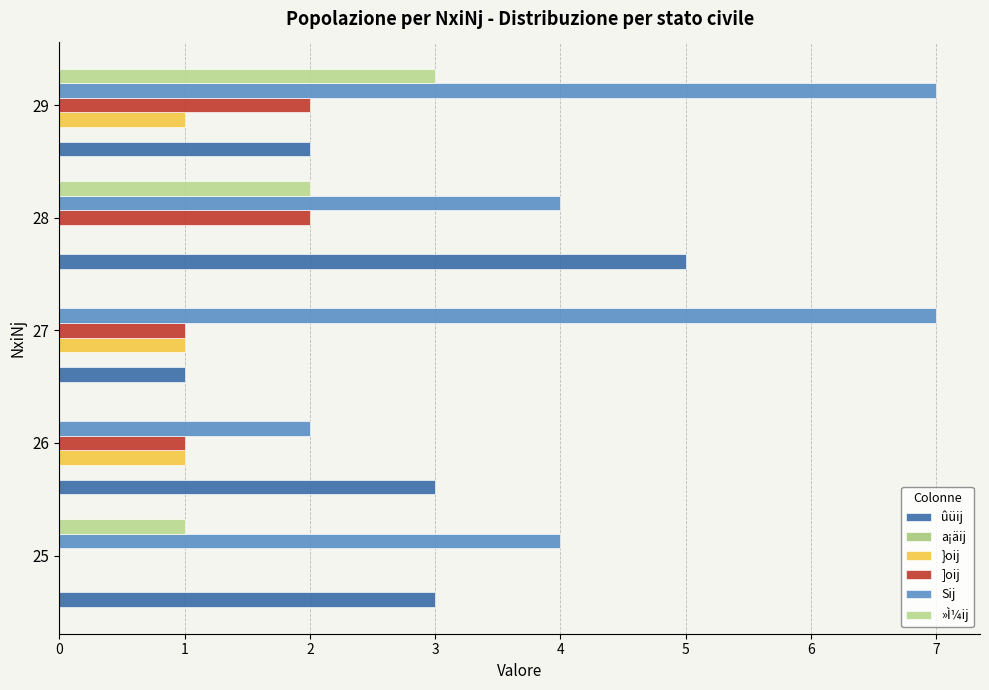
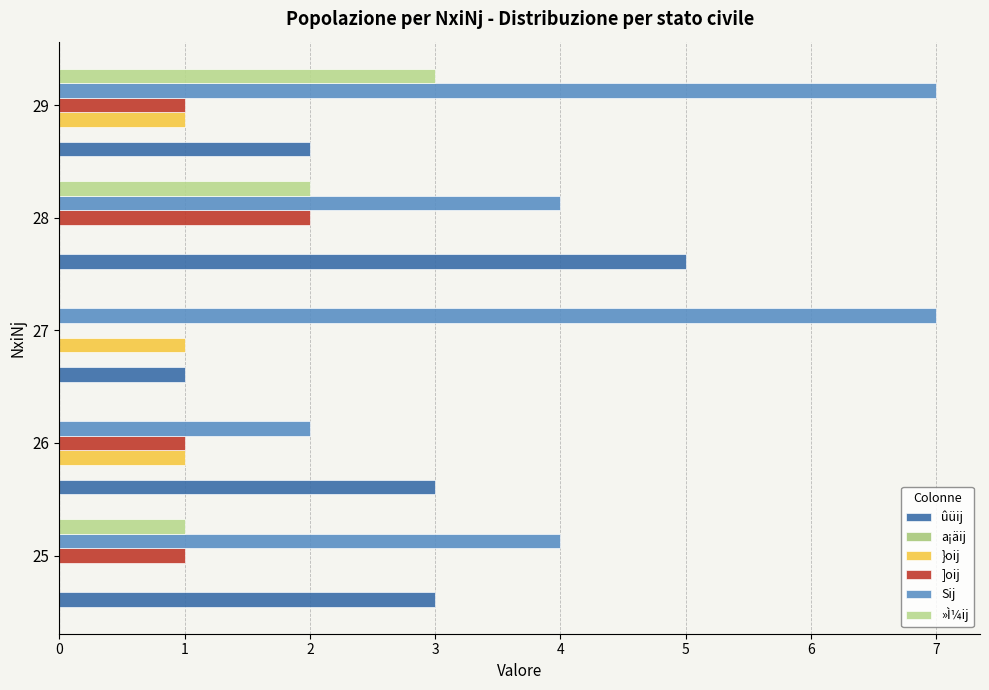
]oij, 29: 2 -> 1
]oij, 27: 1 -> 0
]oij, 25: 0 -> 1
